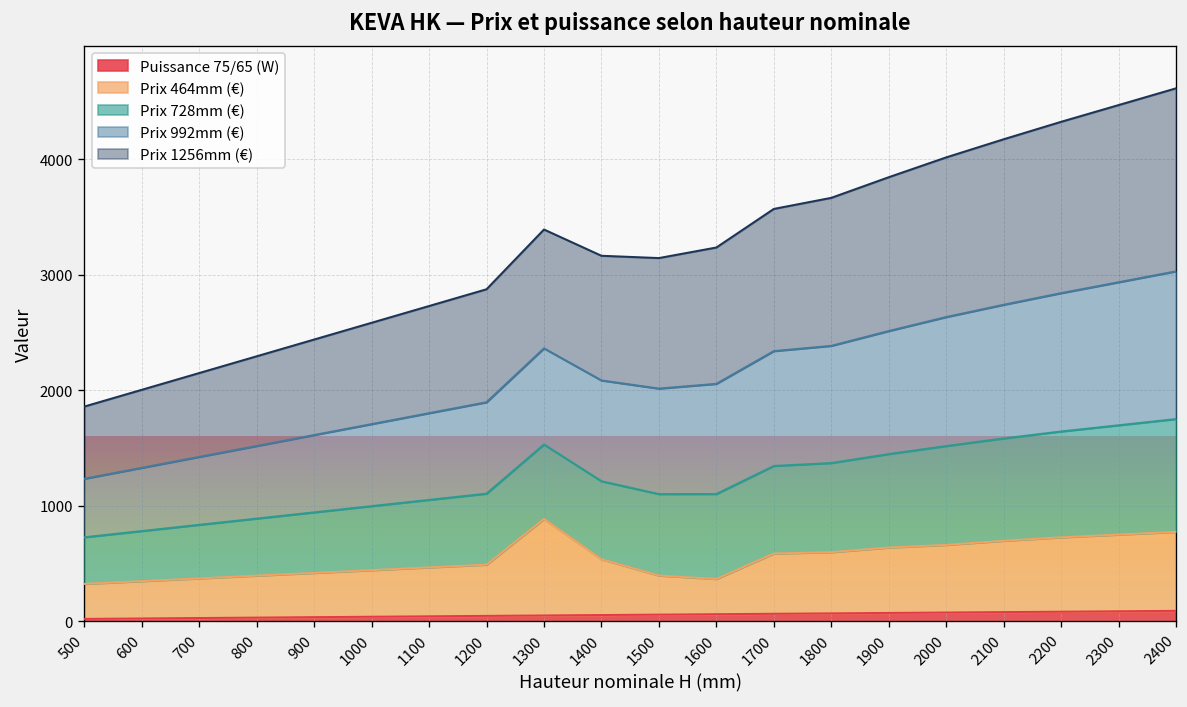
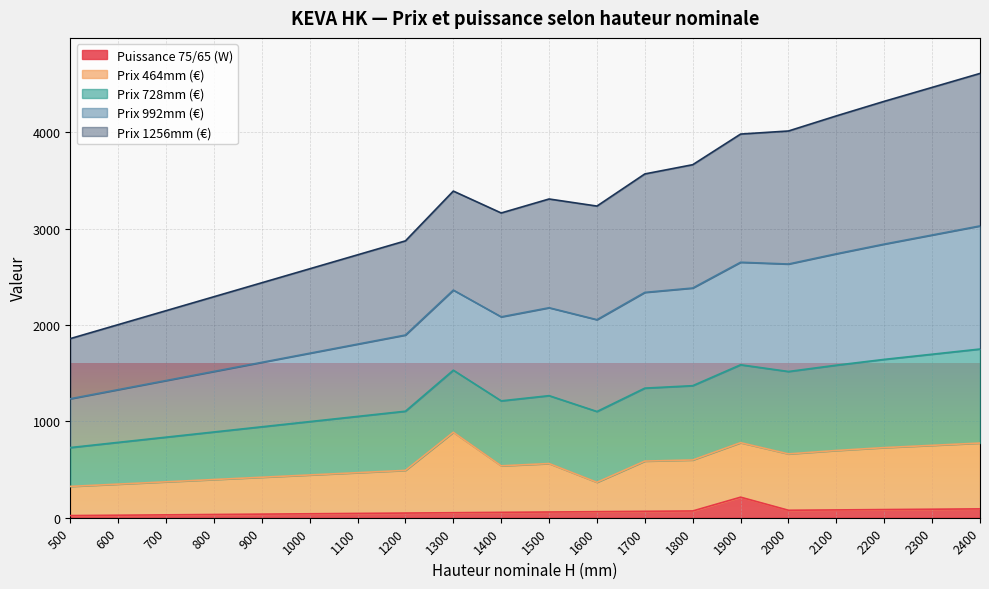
Prix 464mm (€), 1500: 300 -> 500
Puissance 75/65 (W), 1900: 100 -> 200
